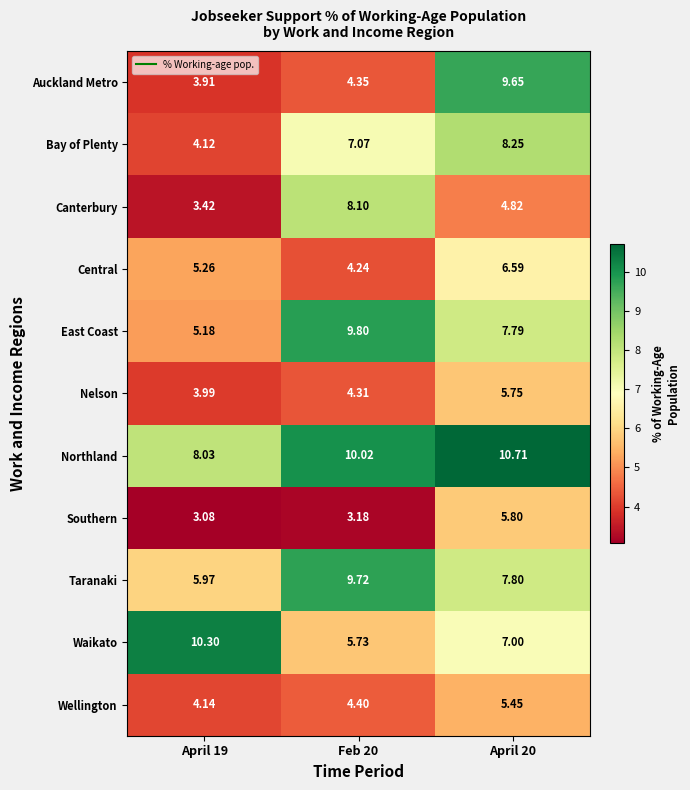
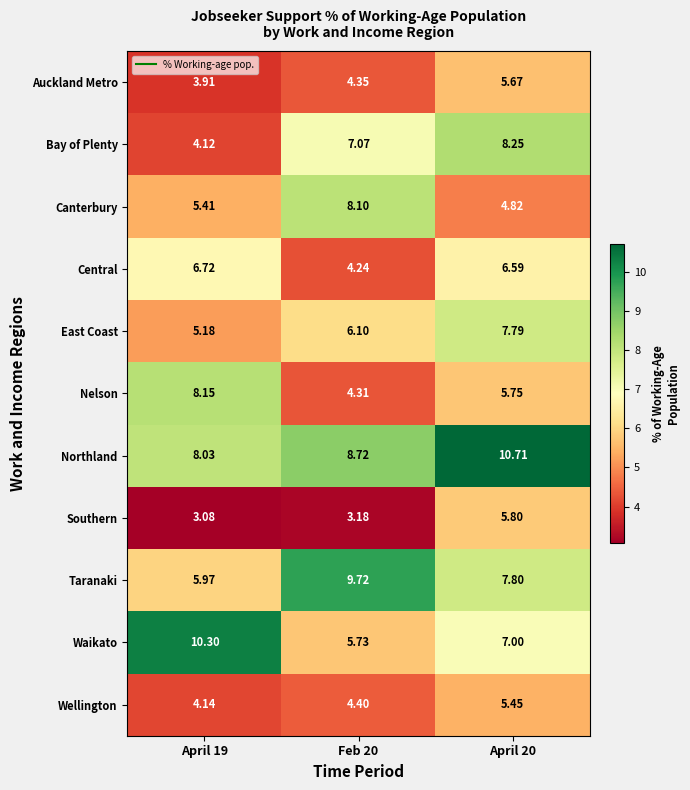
Auckland Metro, April 20: 9.65 -> 5.67
Canterbury, April 19: 3.42 -> 5.41
Central, April 19: 5.26 -> 6.72
East Coast, Feb 20: 9.80 -> 6.10
Nelson, April 19: 3.99 -> 8.15
Northland, Feb 20: 10.02 -> 8.72
